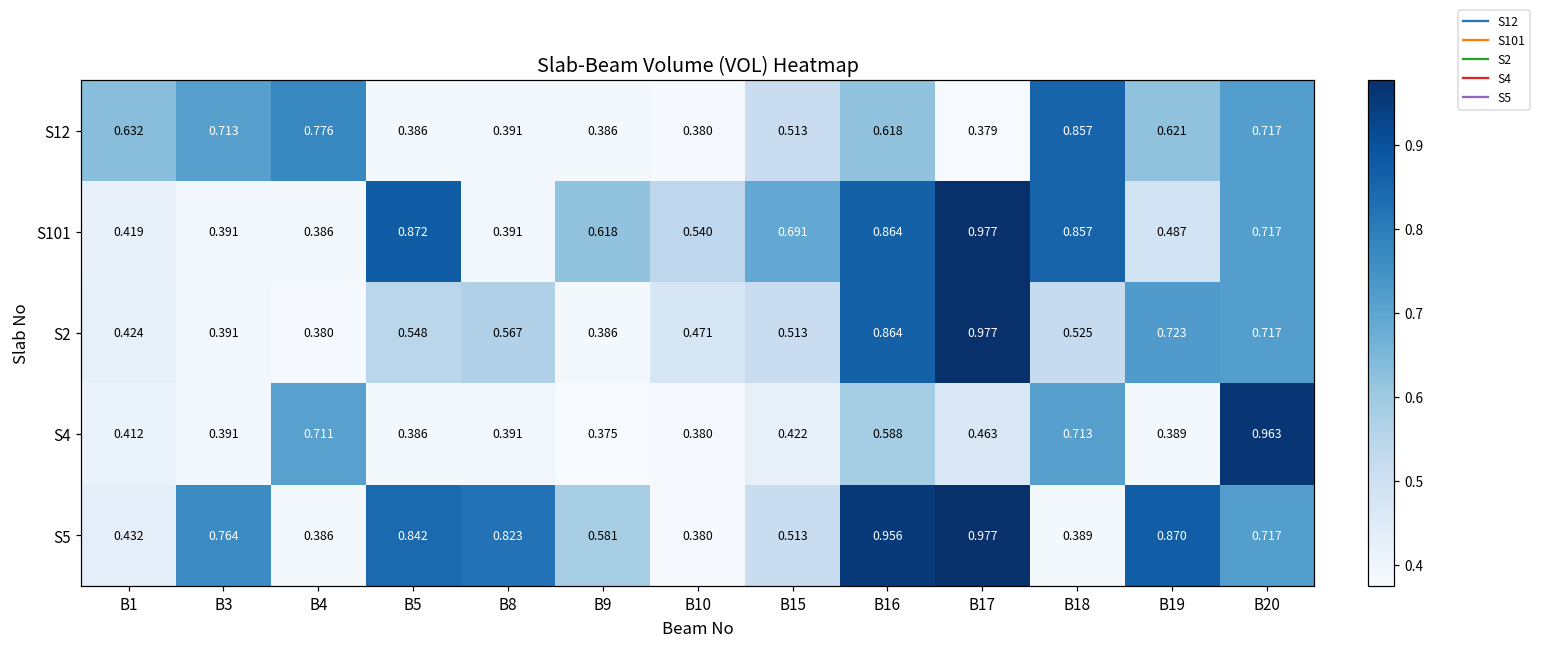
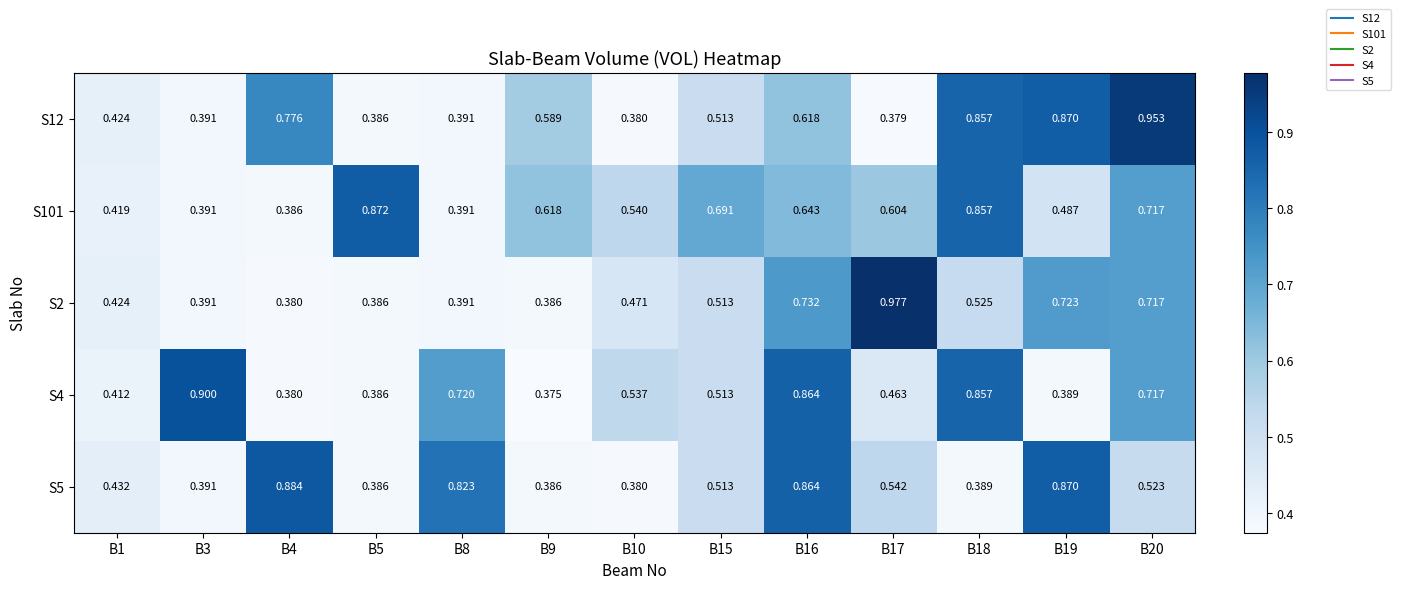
S12, B1: 0.632 -> 0.424
S12, B3: 0.713 -> 0.391
S12, B9: 0.386 -> 0.589
S12, B19: 0.621 -> 0.870
S12, B20: 0.717 -> 0.953
S101, B16: 0.864 -> 0.643
S101, B17: 0.977 -> 0.604
S2, B5: 0.548 -> 0.386
S2, B8: 0.567 -> 0.391
S2, B16: 0.864 -> 0.732
S4, B3: 0.391 -> 0.900
S4, B4: 0.711 -> 0.380
S4, B8: 0.391 -> 0.720
S4, B10: 0.380 -> 0.537
S4, B15: 0.422 -> 0.513
S4, B16: 0.588 -> 0.864
S4, B18: 0.713 -> 0.857
S4, B20: 0.963 -> 0.717
S5, B3: 0.764 -> 0.391
S5, B4: 0.386 -> 0.884
S5, B5: 0.842 -> 0.386
S5, B9: 0.581 -> 0.386
S5, B16: 0.956 -> 0.864
S5, B17: 0.977 -> 0.542
S5, B20: 0.717 -> 0.523
